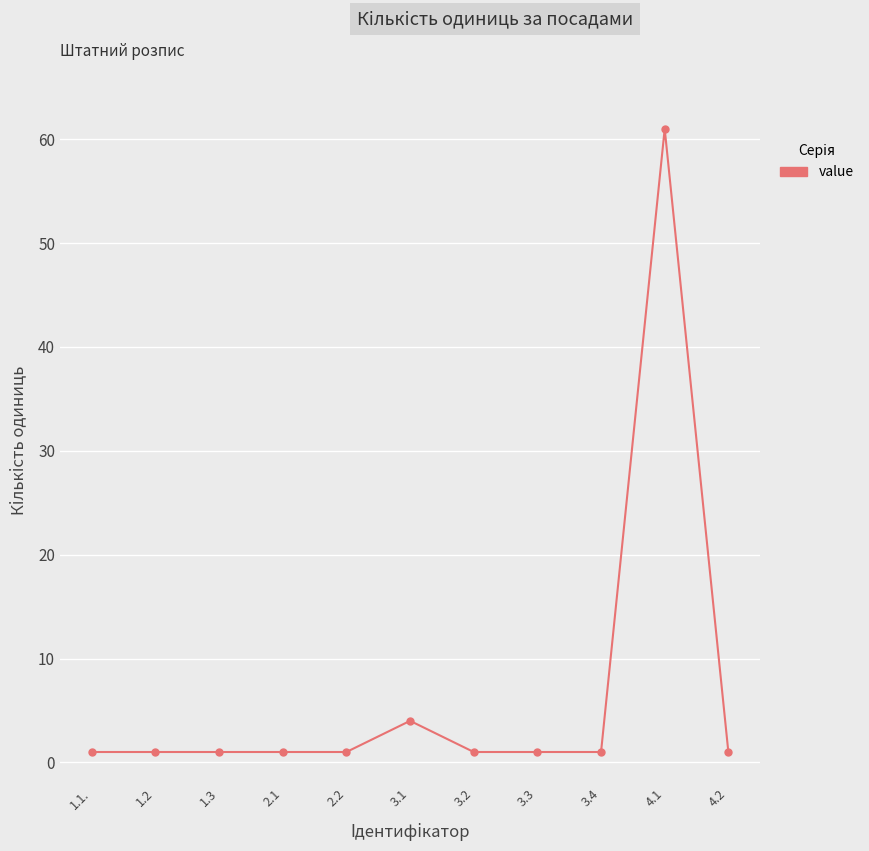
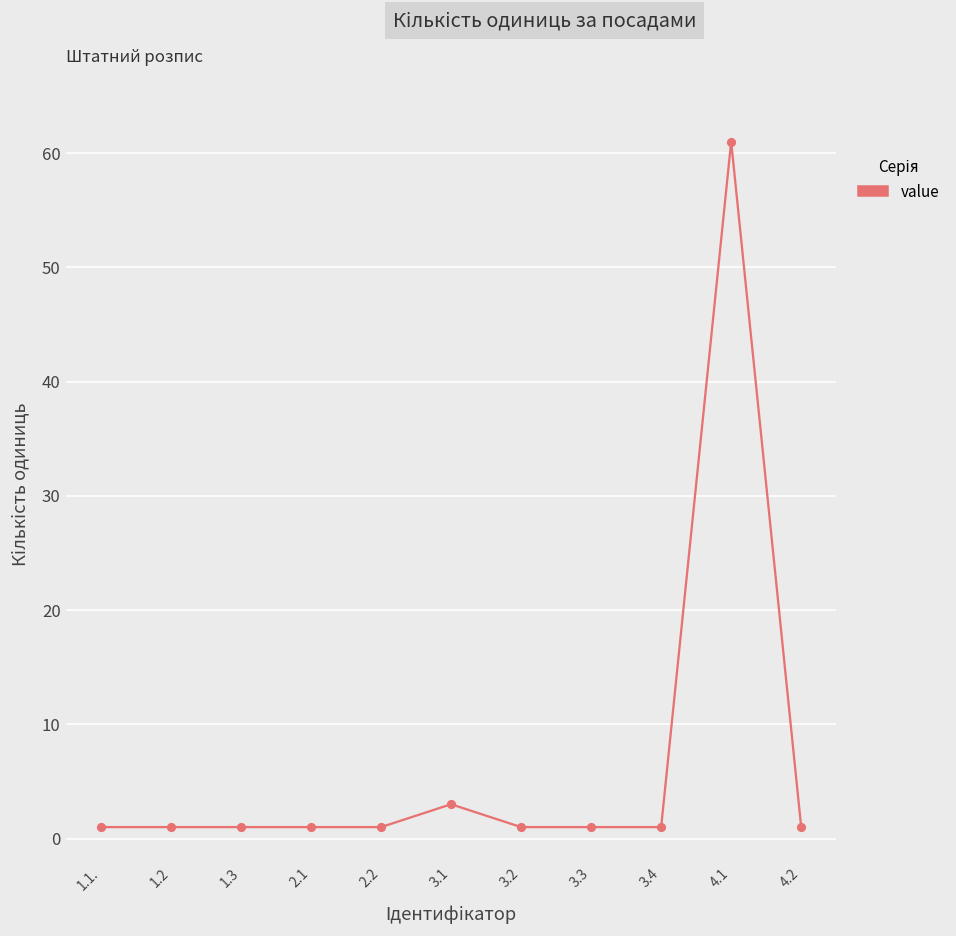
3.1: 4 -> 3
